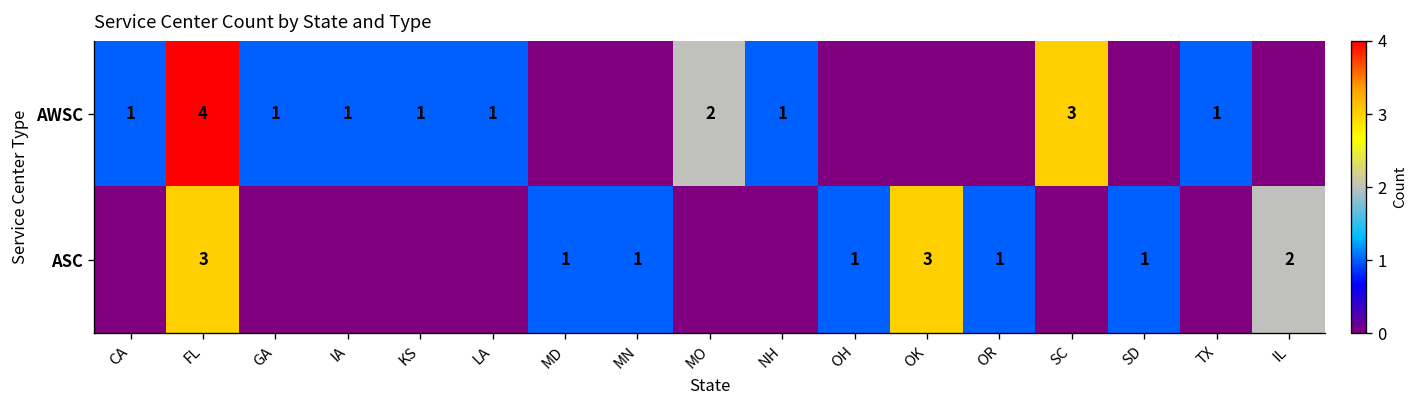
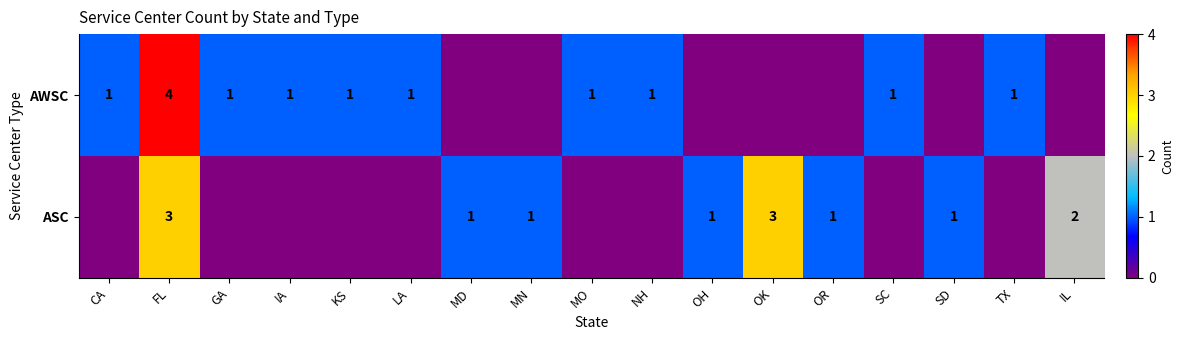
AWSC, MO: 2 -> 1
AWSC, SC: 3 -> 1
